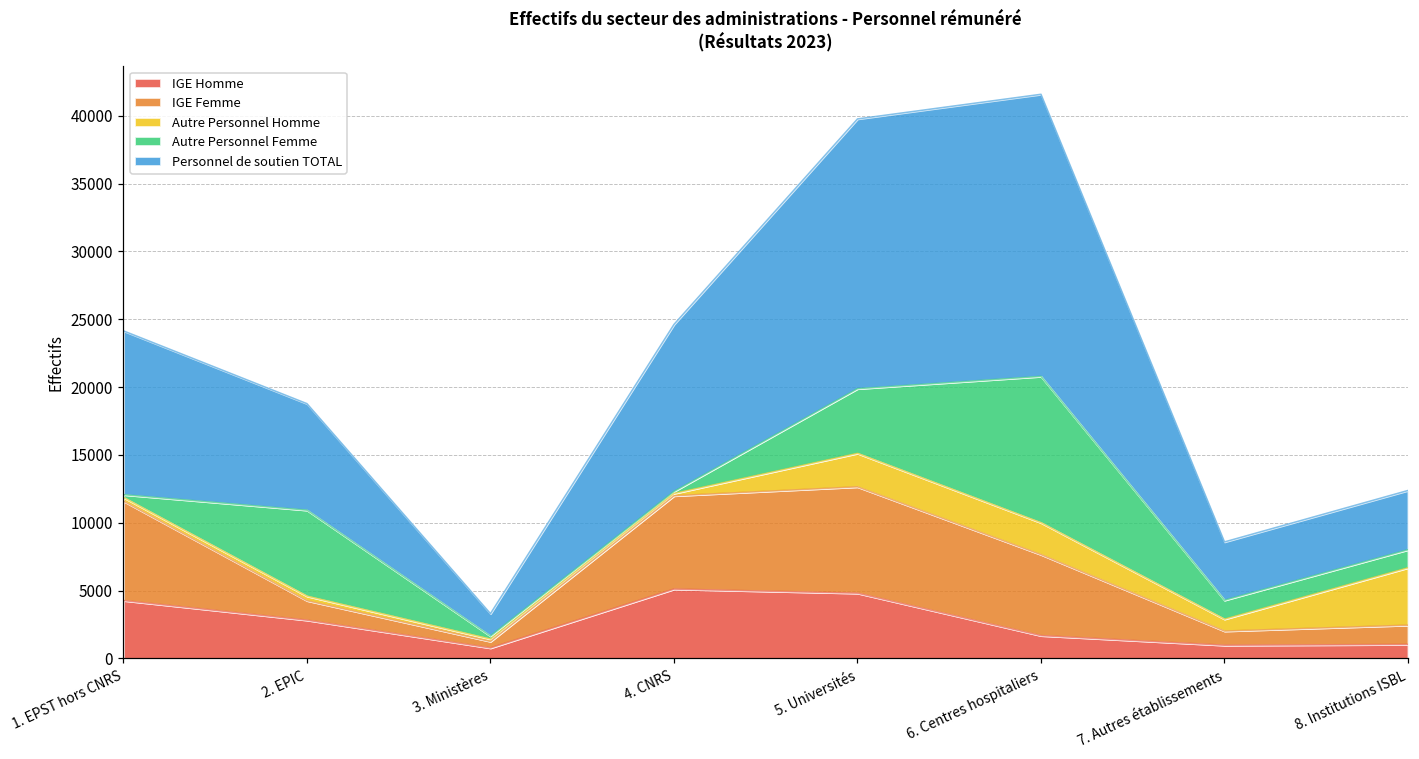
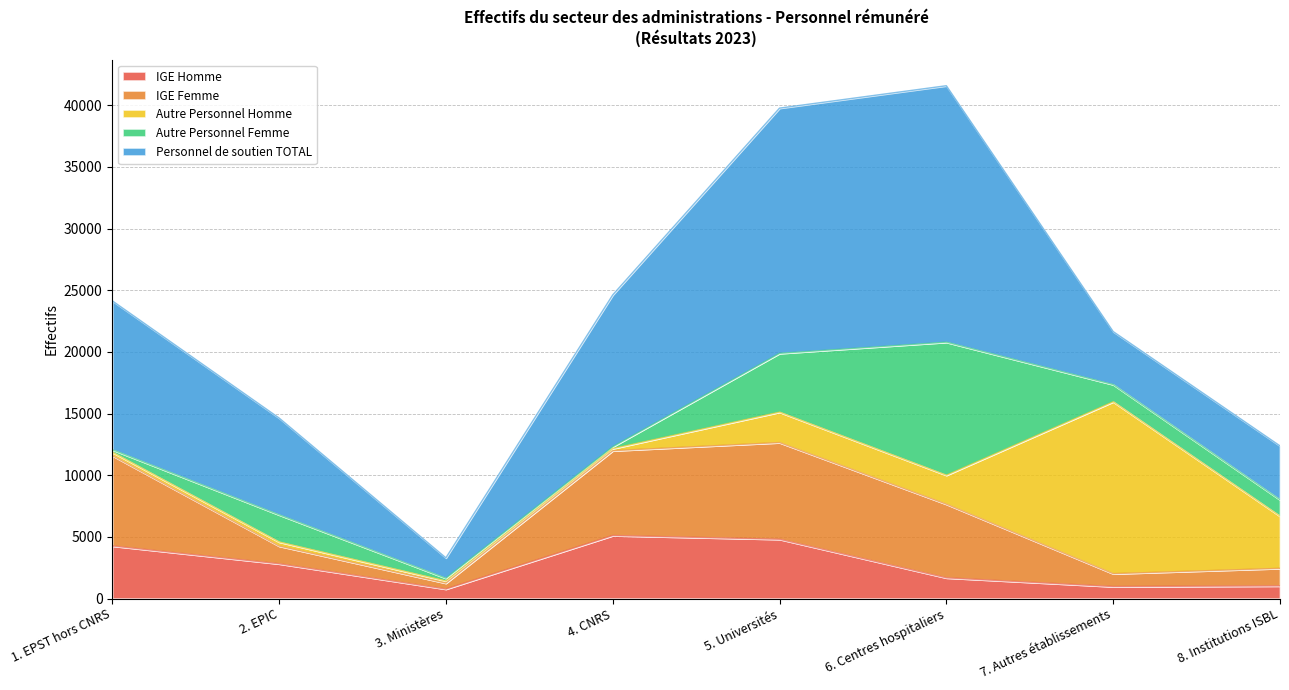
Autre Personnel Femme, 2. EPIC: 6300 -> 2200
Autre Personnel Homme, 7. Autres établissements: 900 -> 13900
